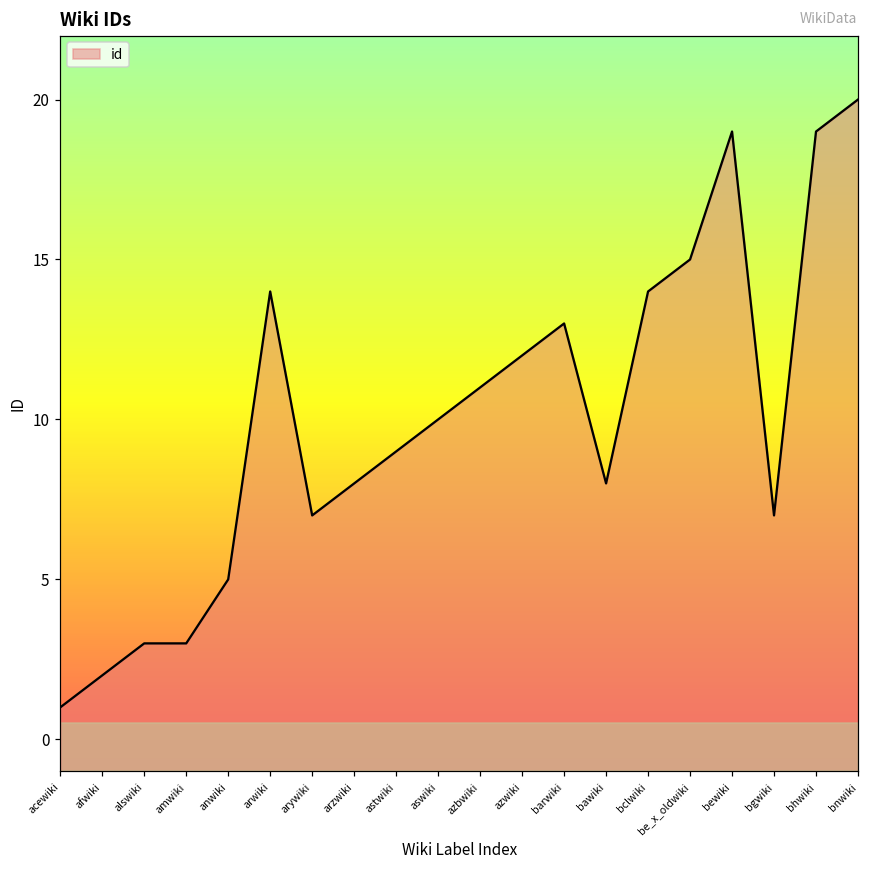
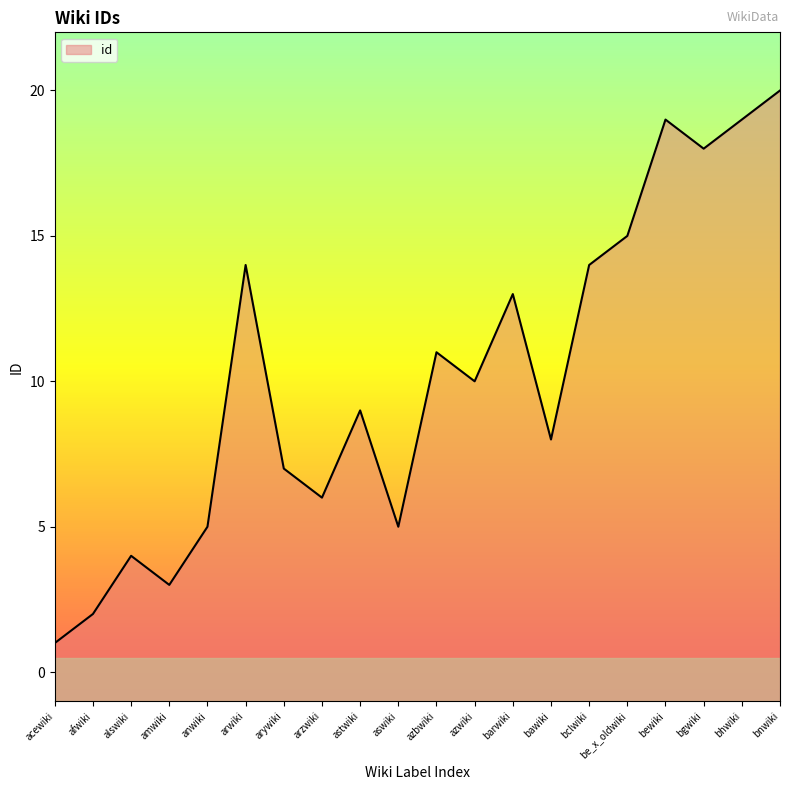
alswiki: 3 -> 4
arzwiki: 8 -> 6
aswiki: 10 -> 5
azwiki: 12 -> 10
bgwiki: 7 -> 18
